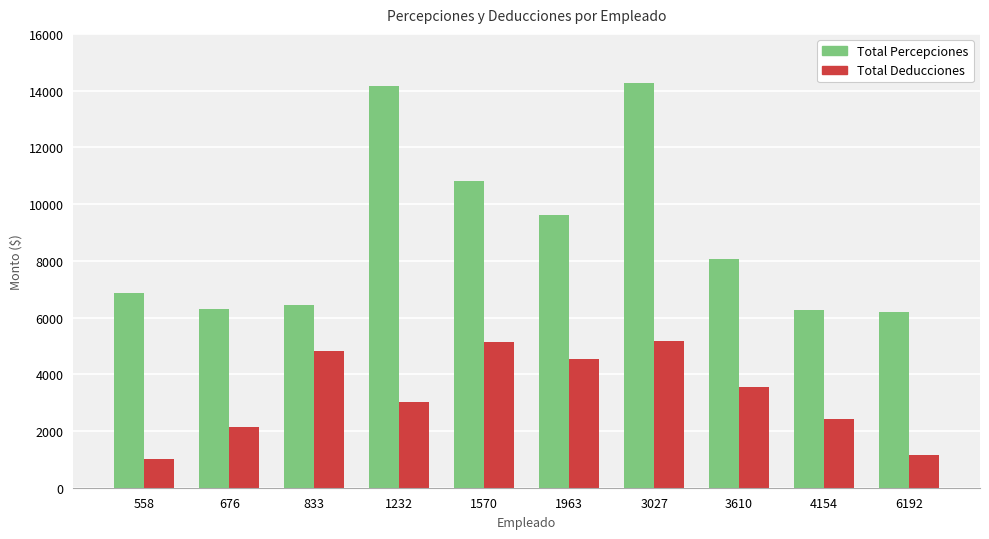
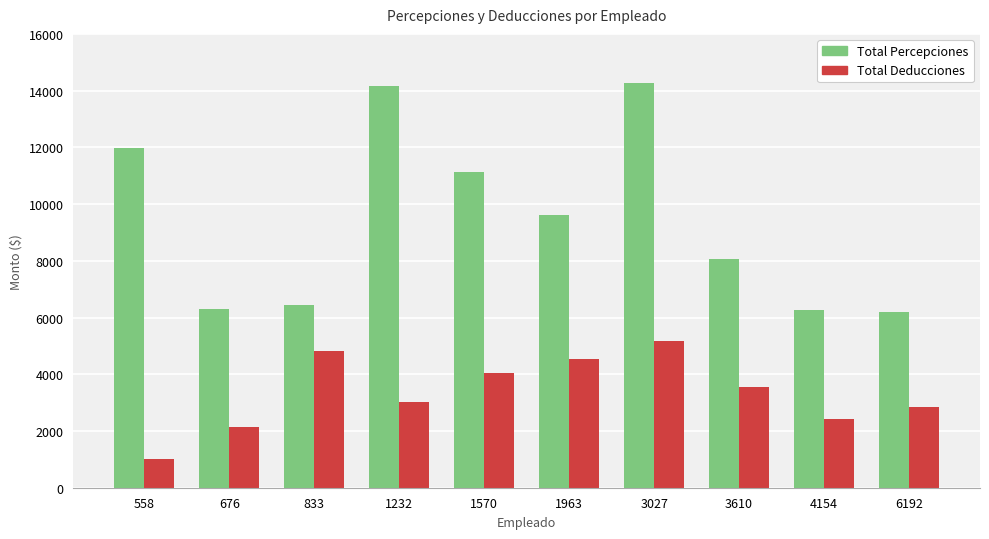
Total Percepciones, 558: 6900 -> 12000
Total Percepciones, 1570: 10800 -> 11100
Total Deducciones, 1570: 5100 -> 4000
Total Deducciones, 6192: 1200 -> 2800
